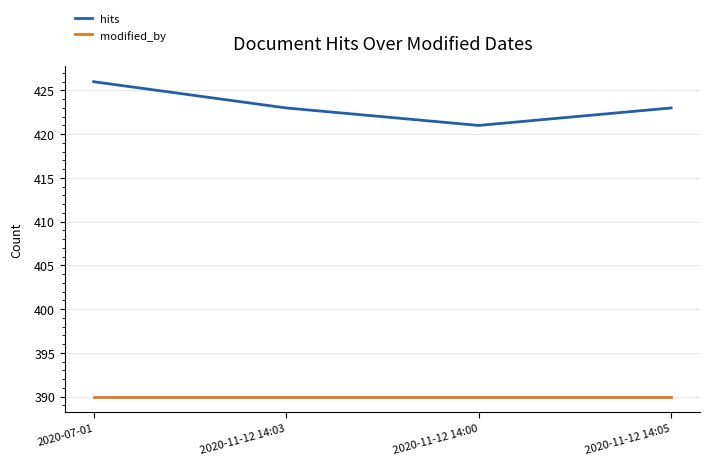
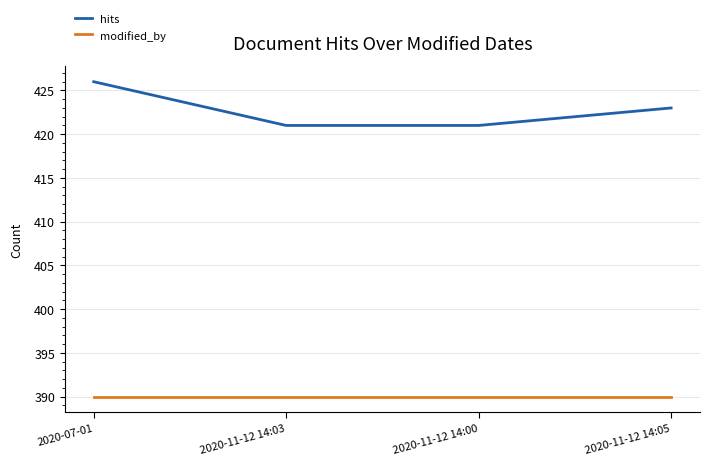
hits, 2020-11-12 14:03: 423 -> 421
